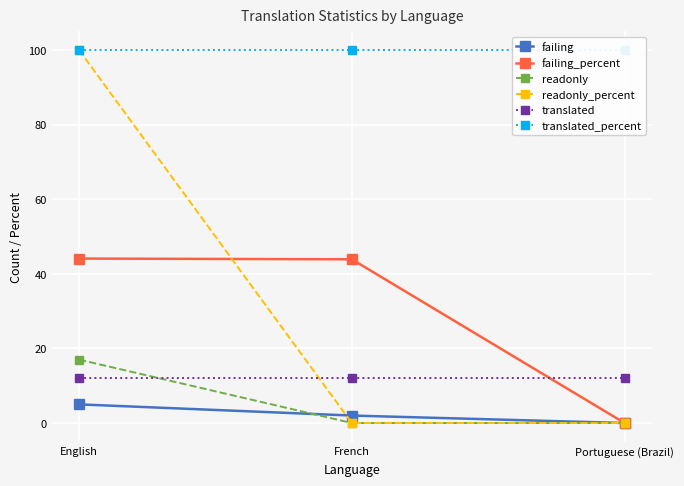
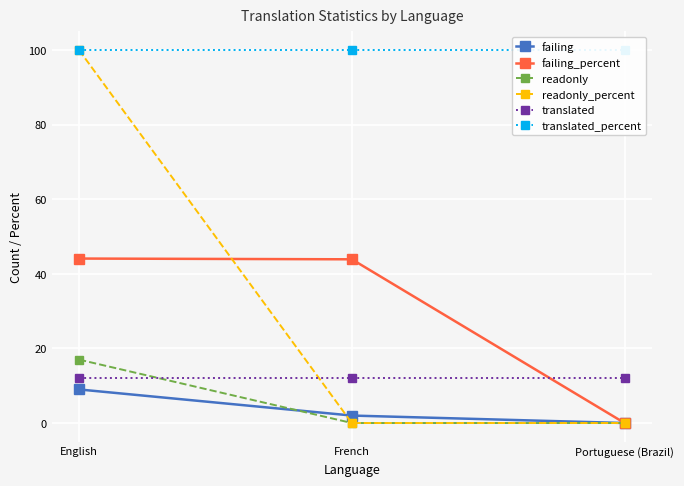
failing, English: 5 -> 9
